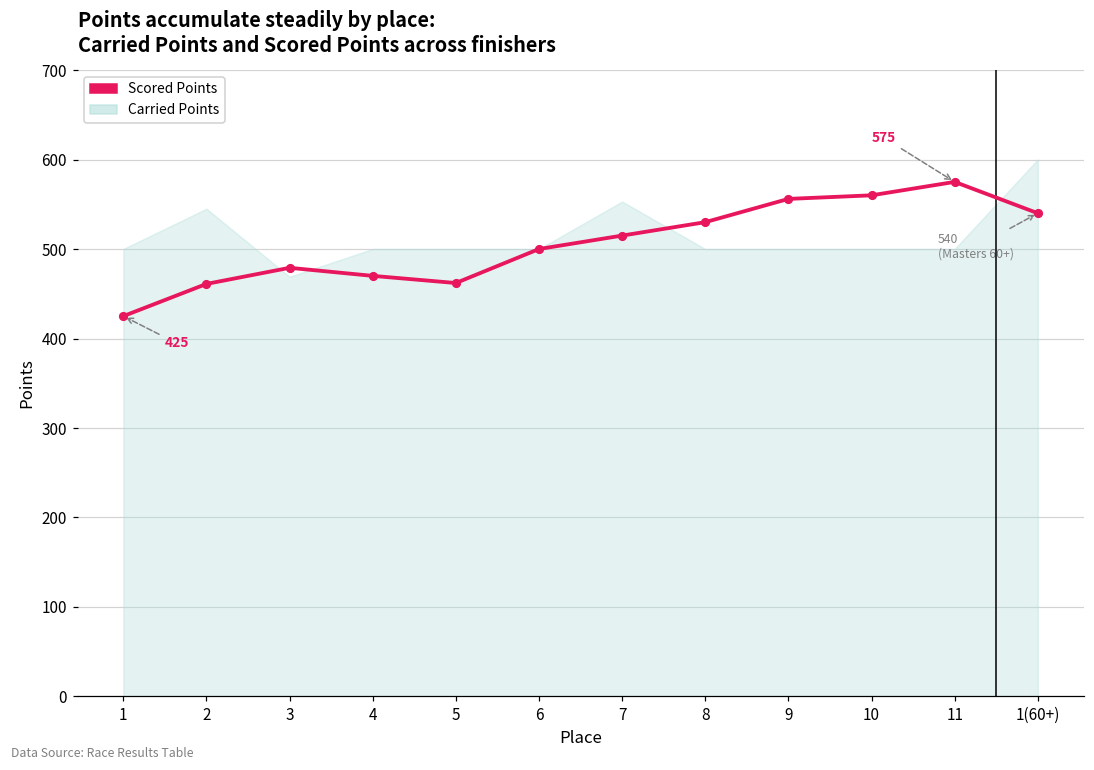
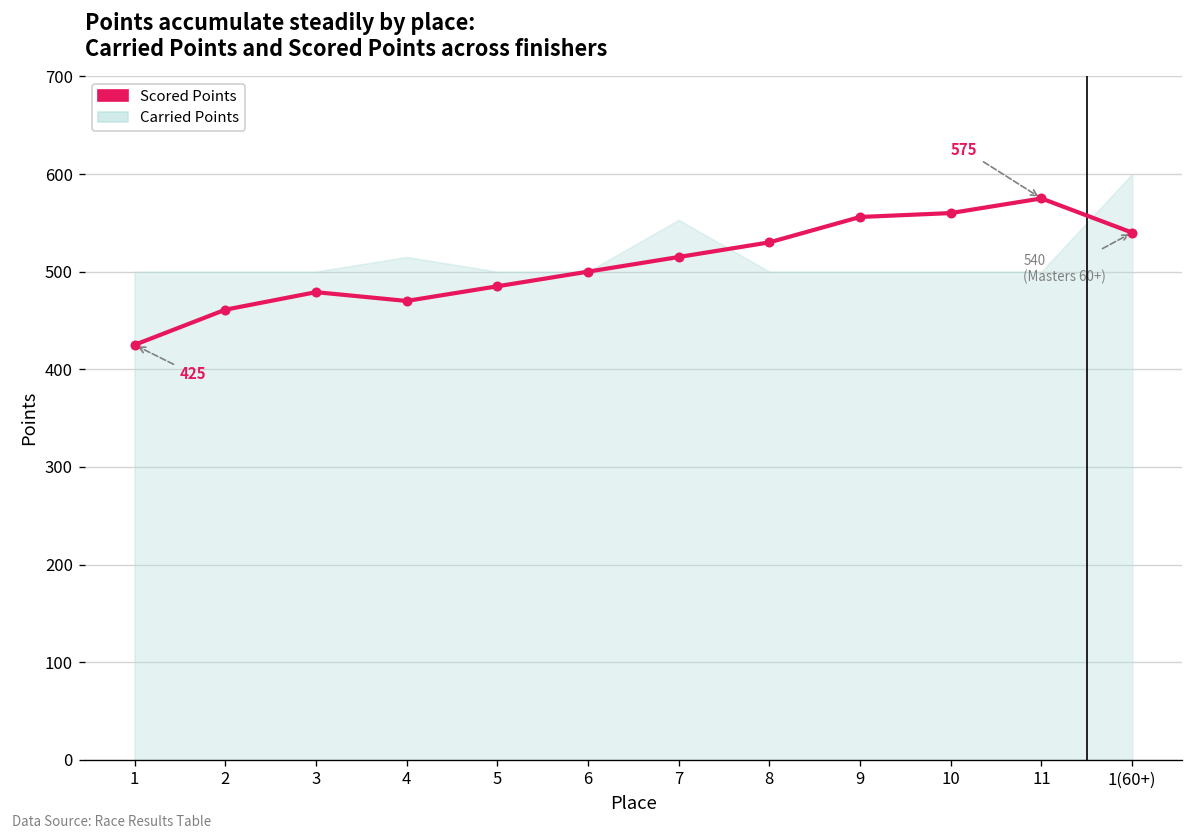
Carried Points, 2: 550 -> 500
Carried Points, 3: 470 -> 500
Carried Points, 4: 500 -> 520
Scored Points, 5: 460 -> 490
